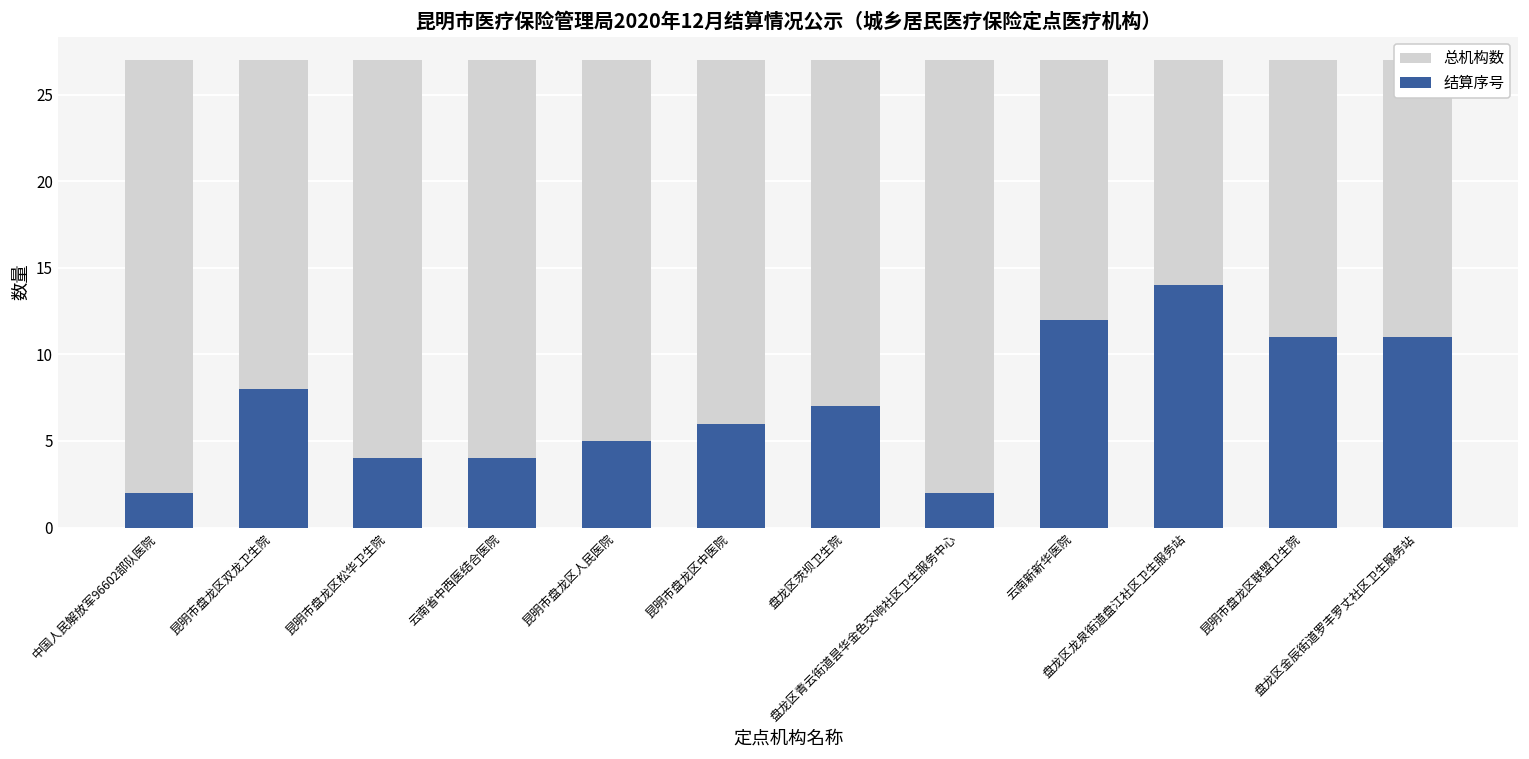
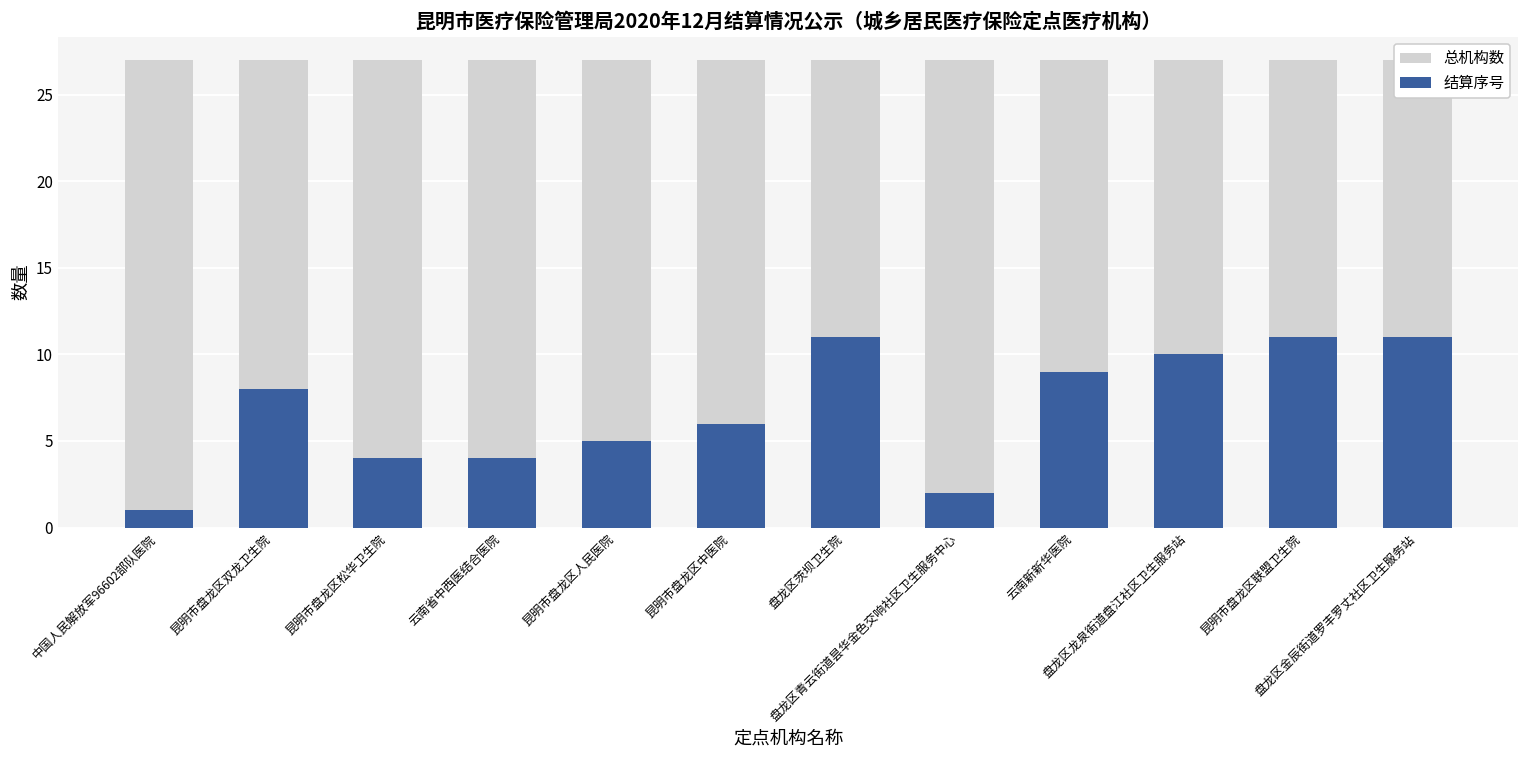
结算序号, 中国人民解放军96602部队医院: 2 -> 1
结算序号, 盘龙区茨坝卫生院: 7 -> 11
结算序号, 云南新新华医院: 12 -> 9
结算序号, 盘龙区龙泉街道盘江社区卫生服务站: 14 -> 10
